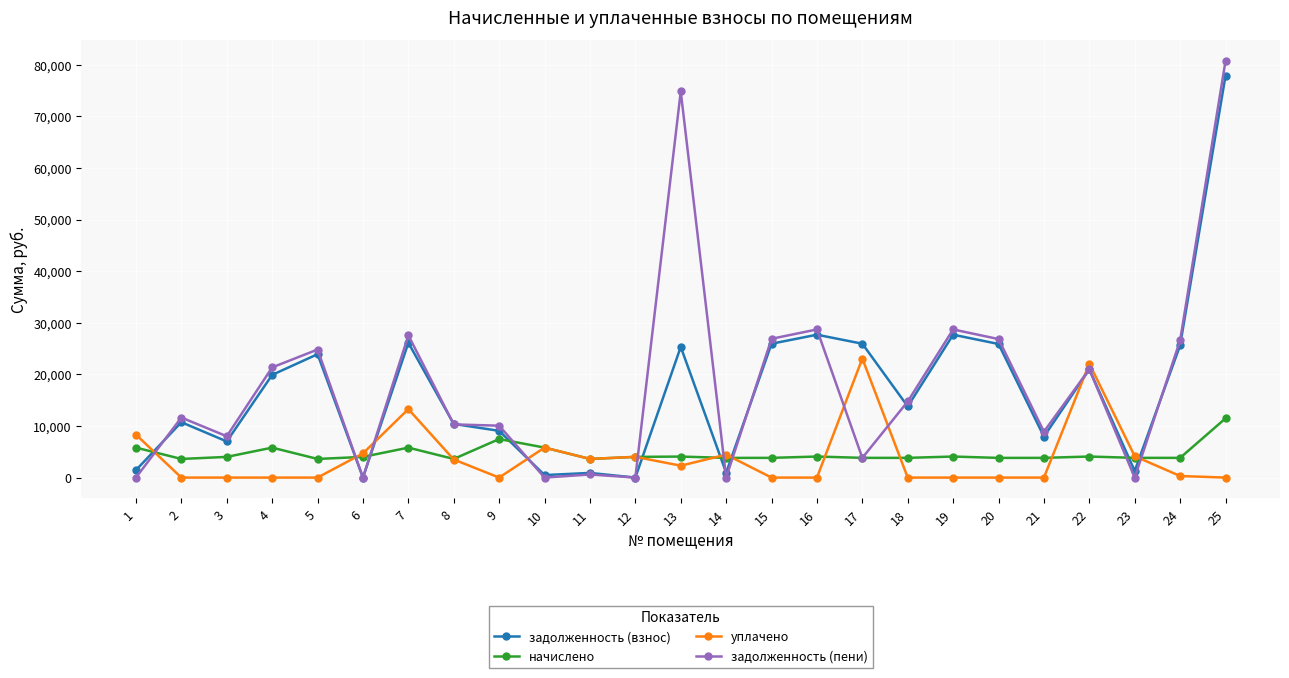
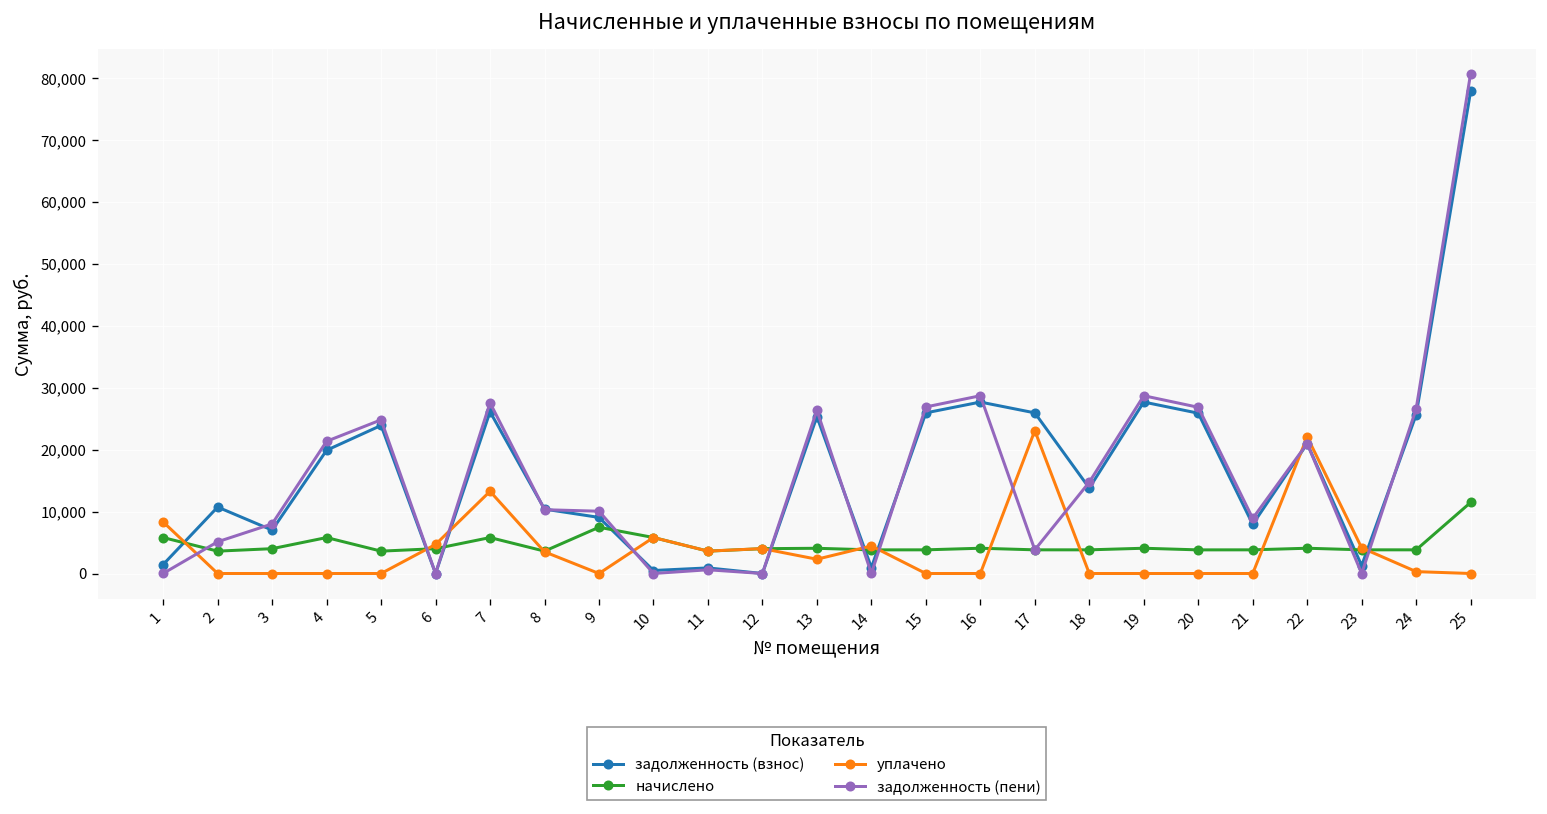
задолженность (пени), 2: 12,000 -> 5,000
задолженность (пени), 13: 75,000 -> 26,000
